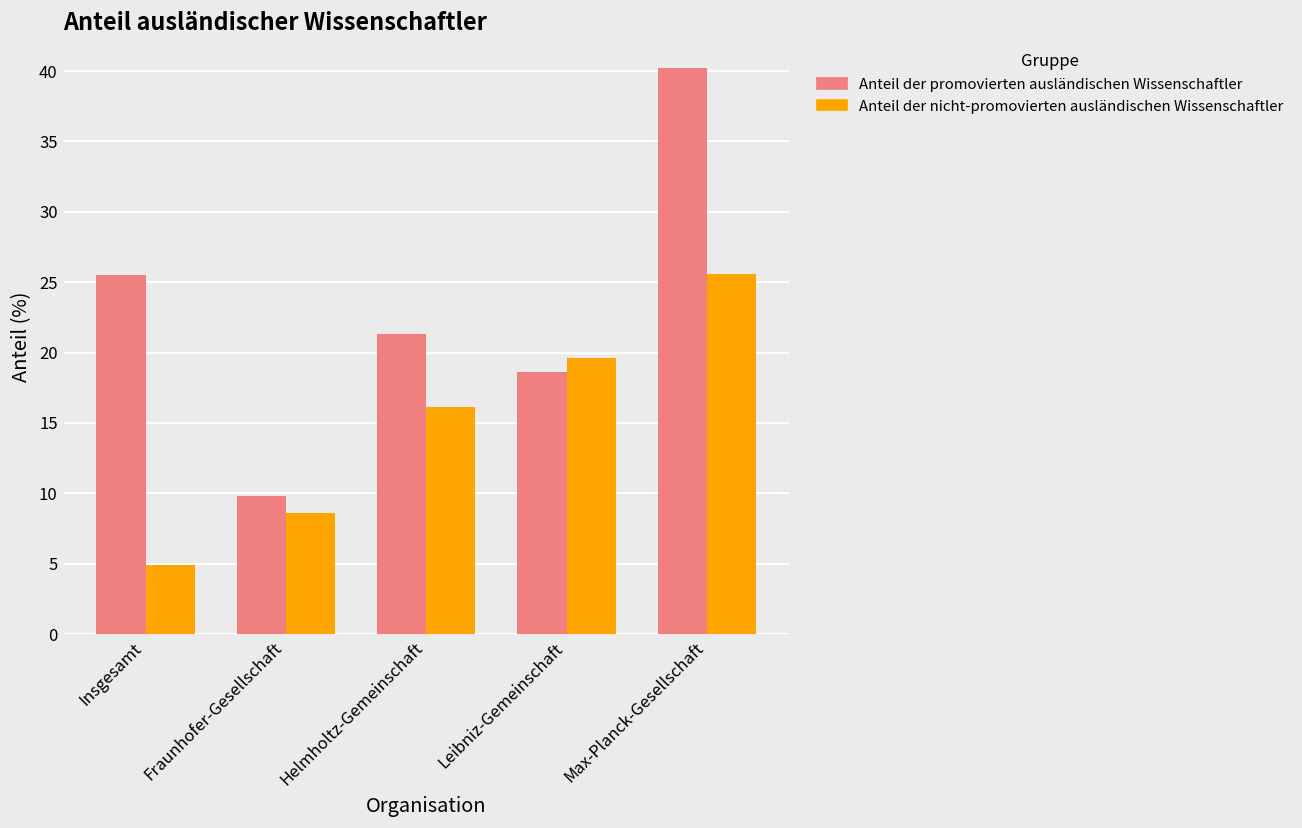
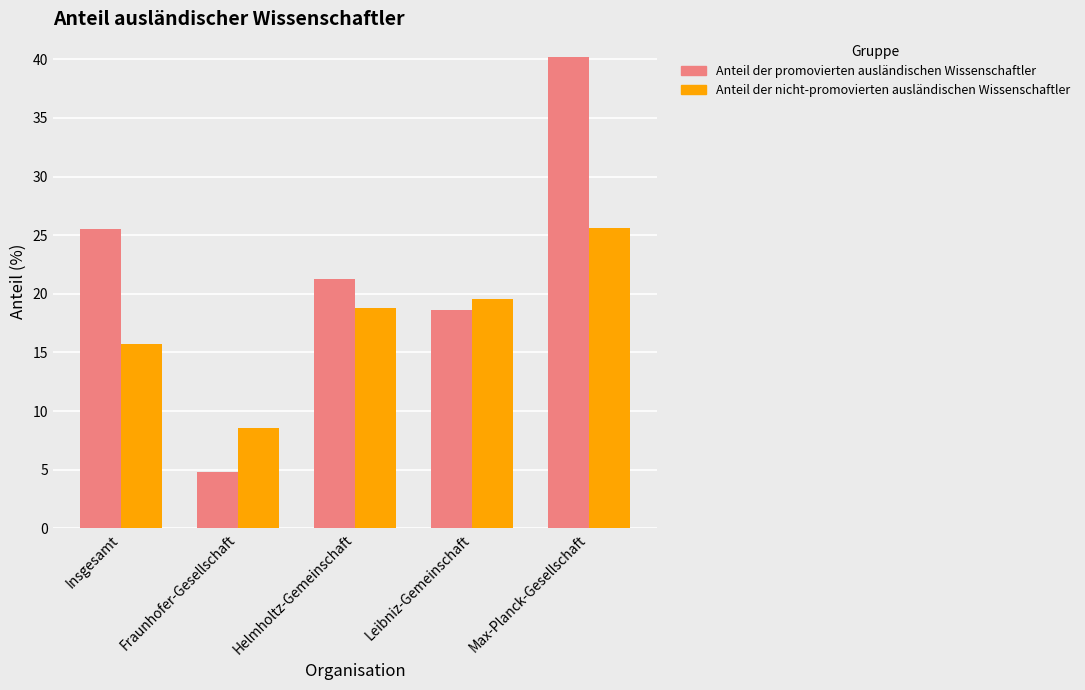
Anteil der nicht-promovierten ausländischen Wissenschaftler, Insgesamt: 4.9 -> 15.7
Anteil der promovierten ausländischen Wissenschaftler, Fraunhofer-Gesellschaft: 9.8 -> 4.8
Anteil der nicht-promovierten ausländischen Wissenschaftler, Helmholtz-Gemeinschaft: 16.1 -> 18.8
